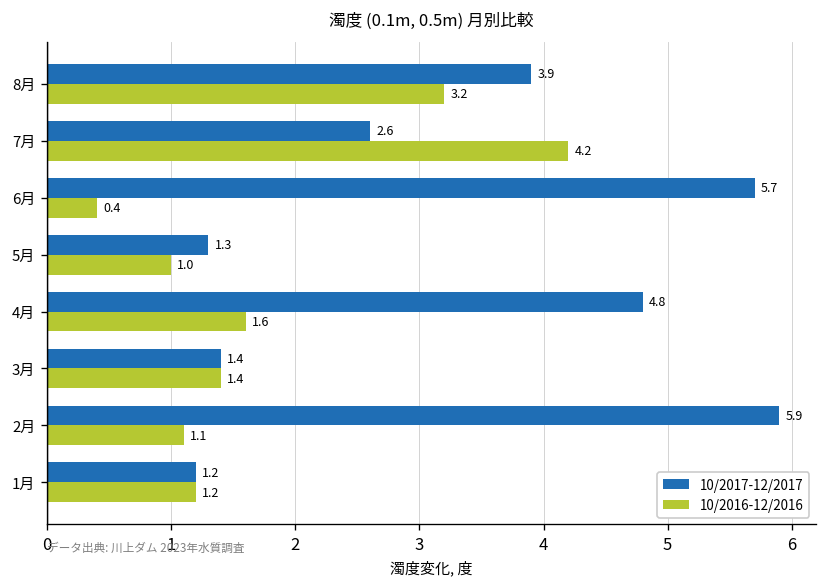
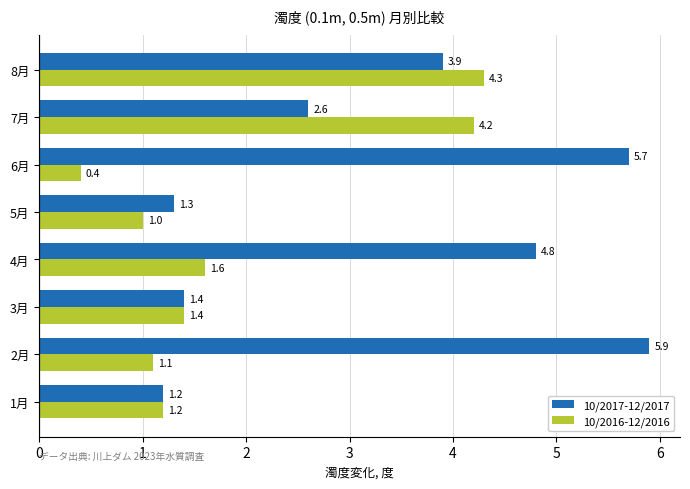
10/2016-12/2016, 8月: 3.2 -> 4.3
